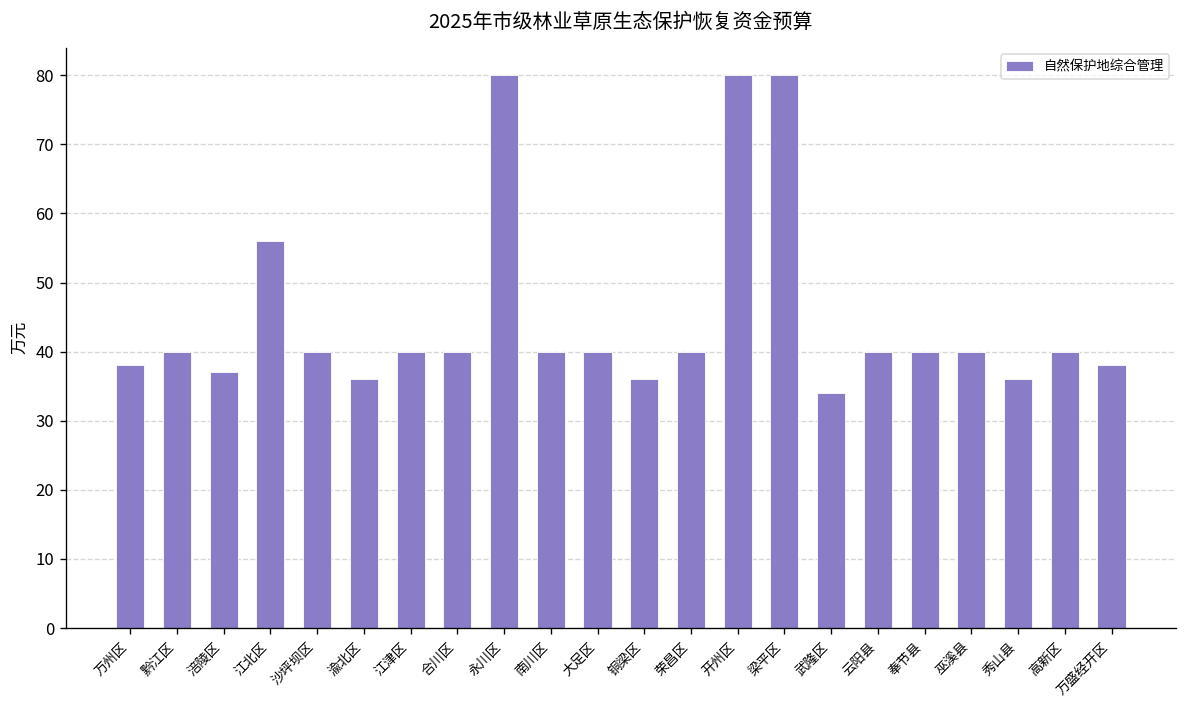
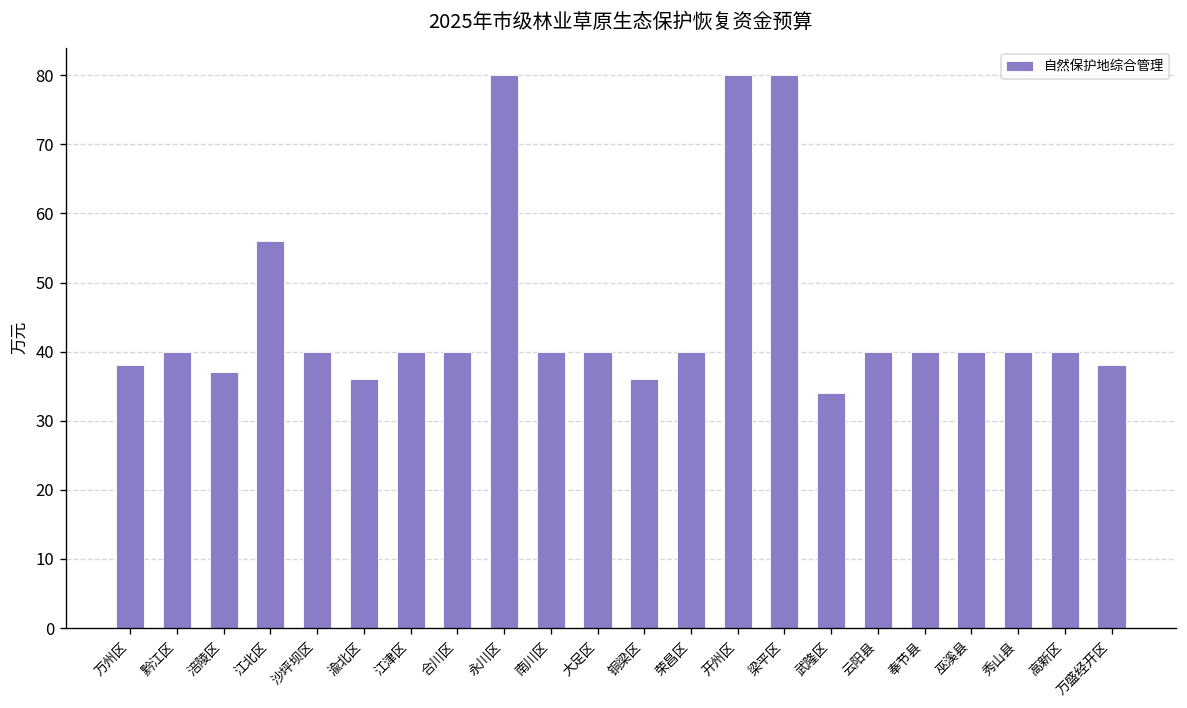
秀山县: 36 -> 40
